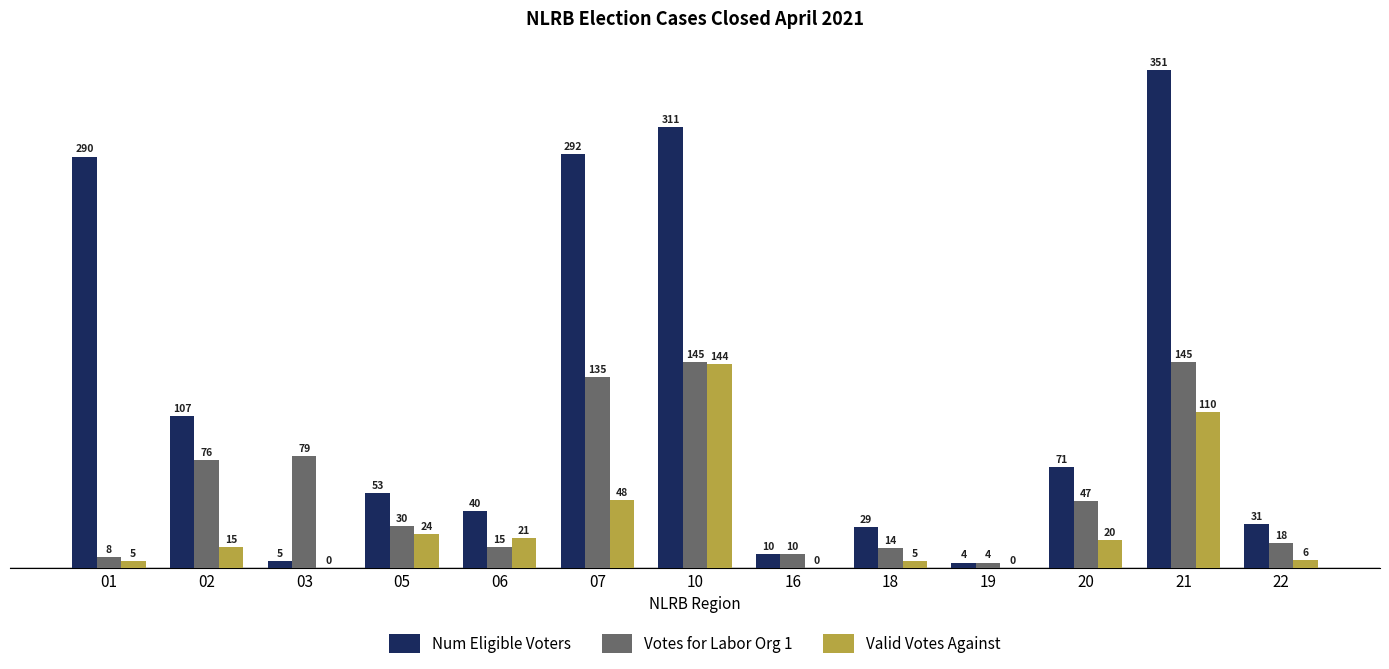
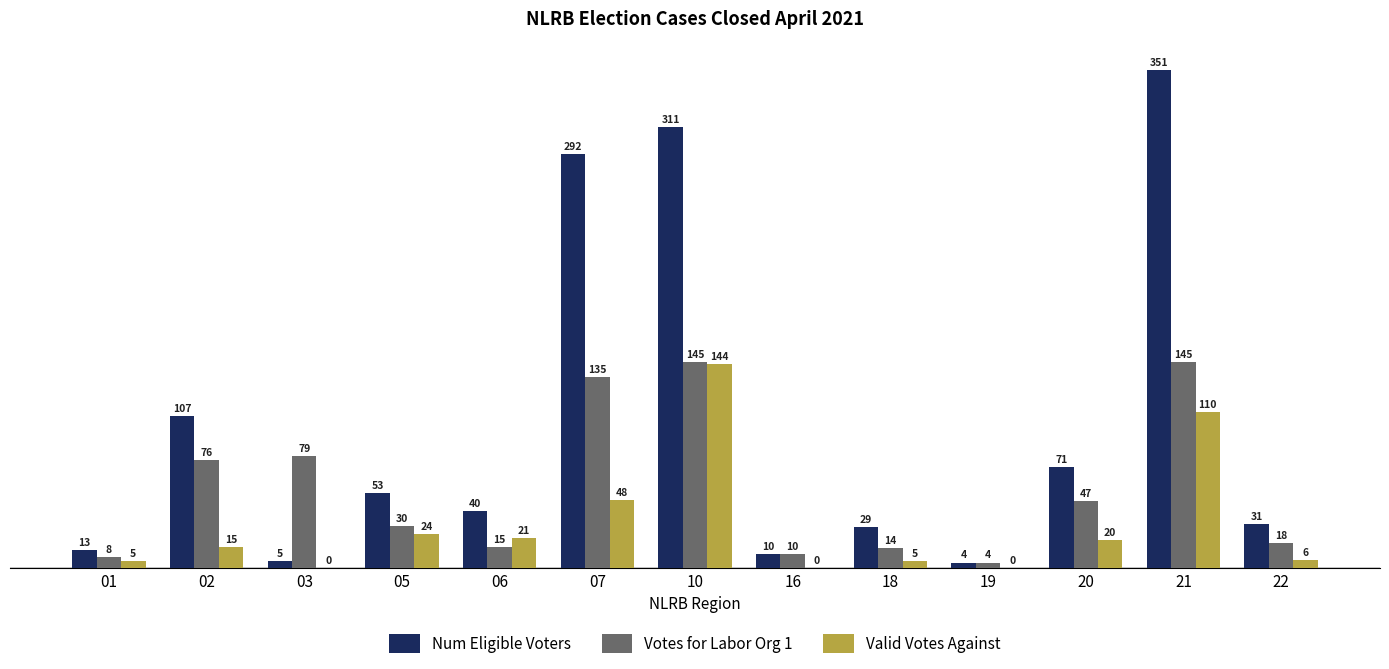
Num Eligible Voters, 01: 290 -> 13
